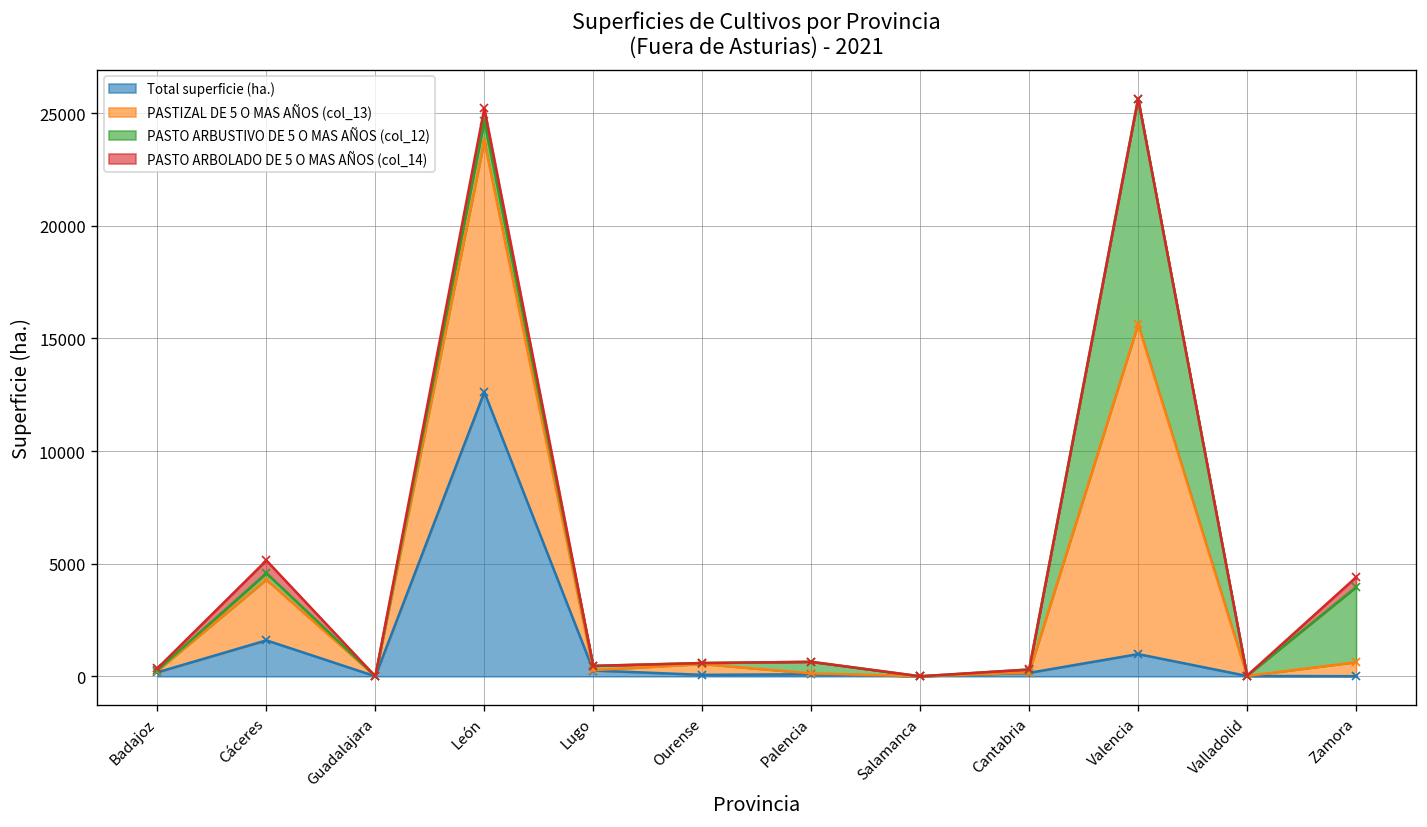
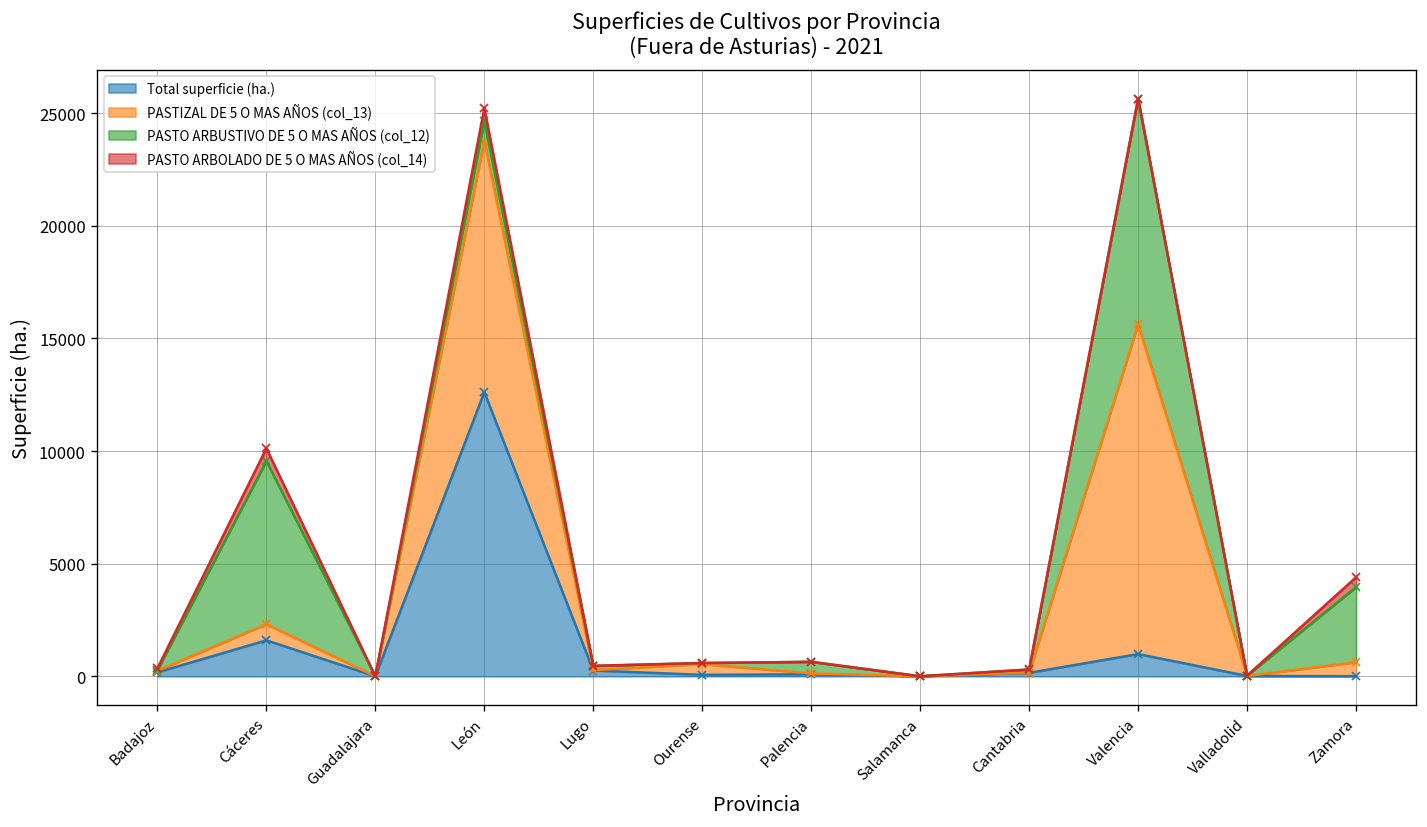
PASTIZAL DE 5 O MAS AÑOS (col_13), Cáceres: 2700 -> 700
PASTO ARBUSTIVO DE 5 O MAS AÑOS (col_12), Cáceres: 300 -> 7200
